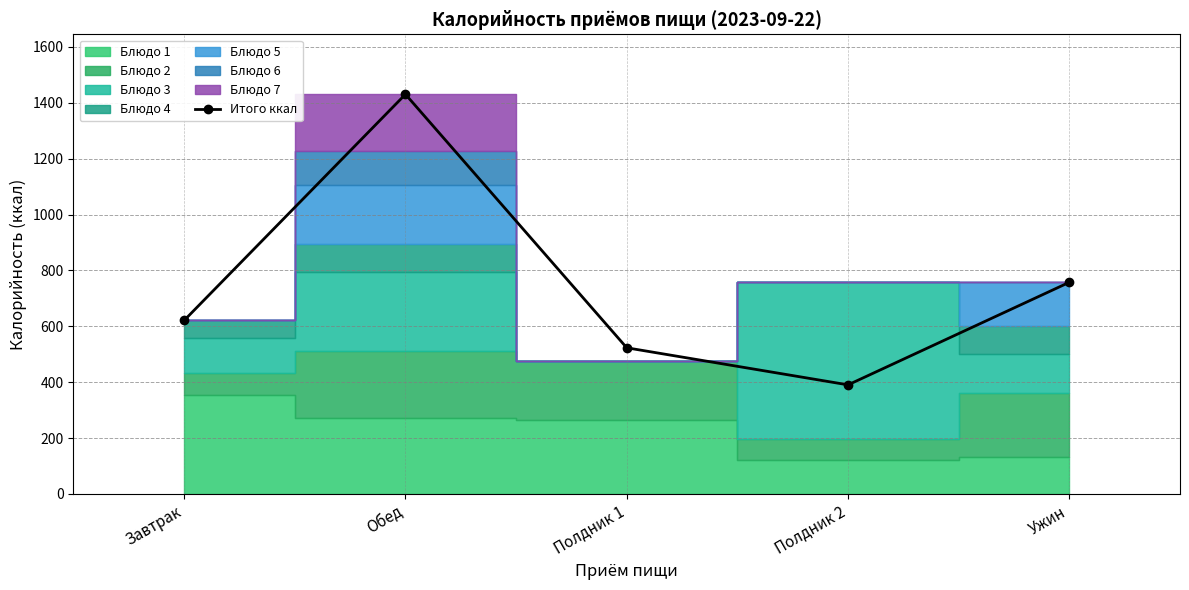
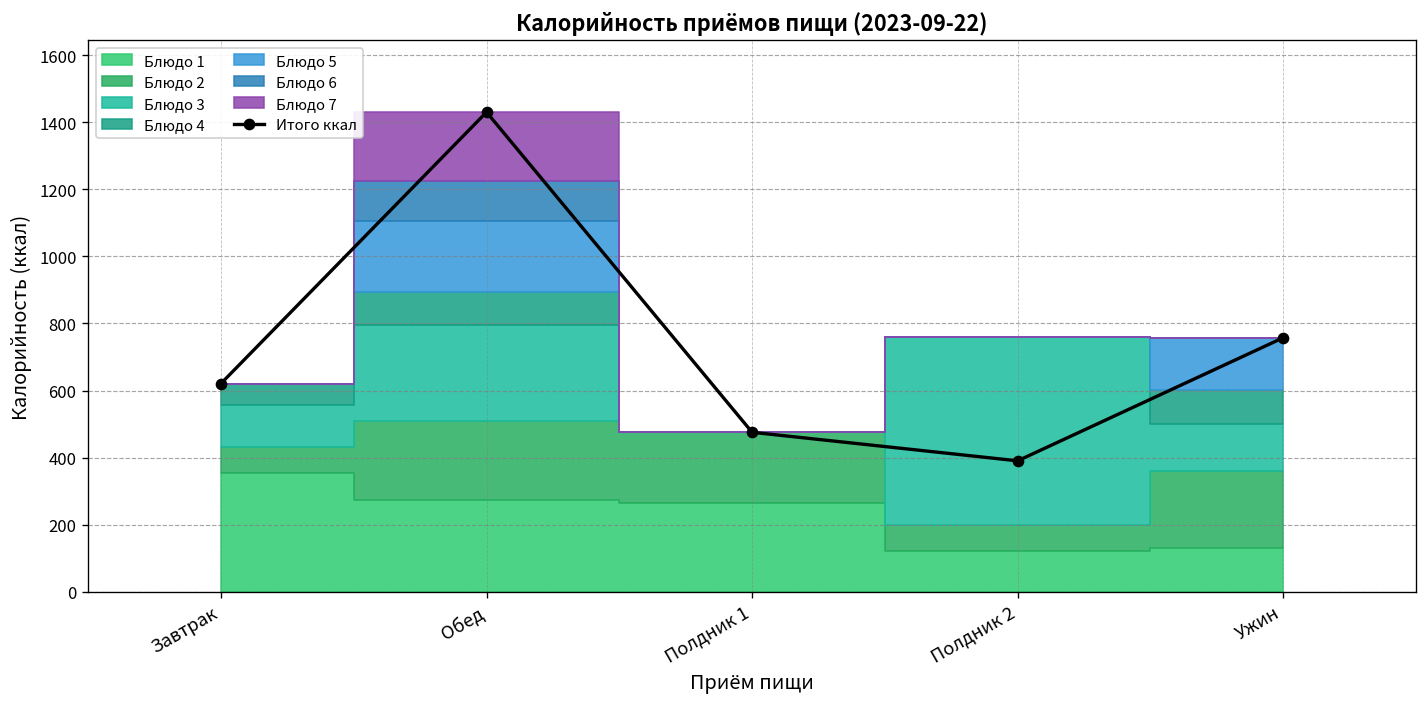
Итого ккал, Полдник 1: 520 -> 480
